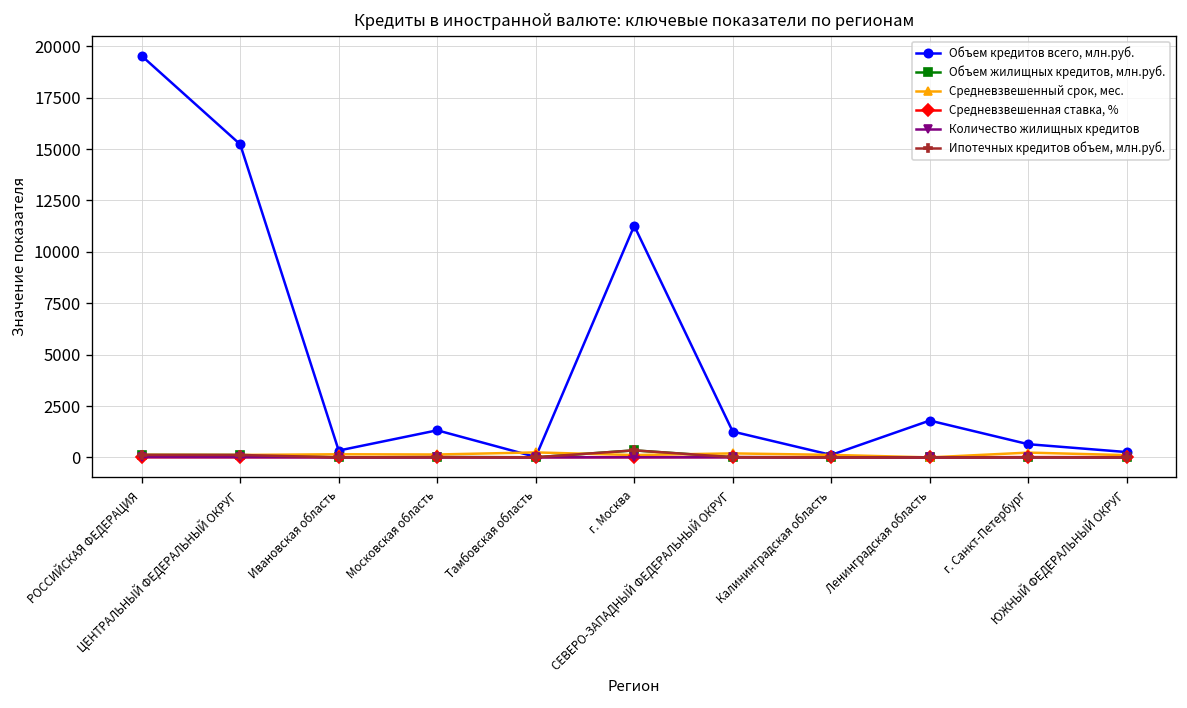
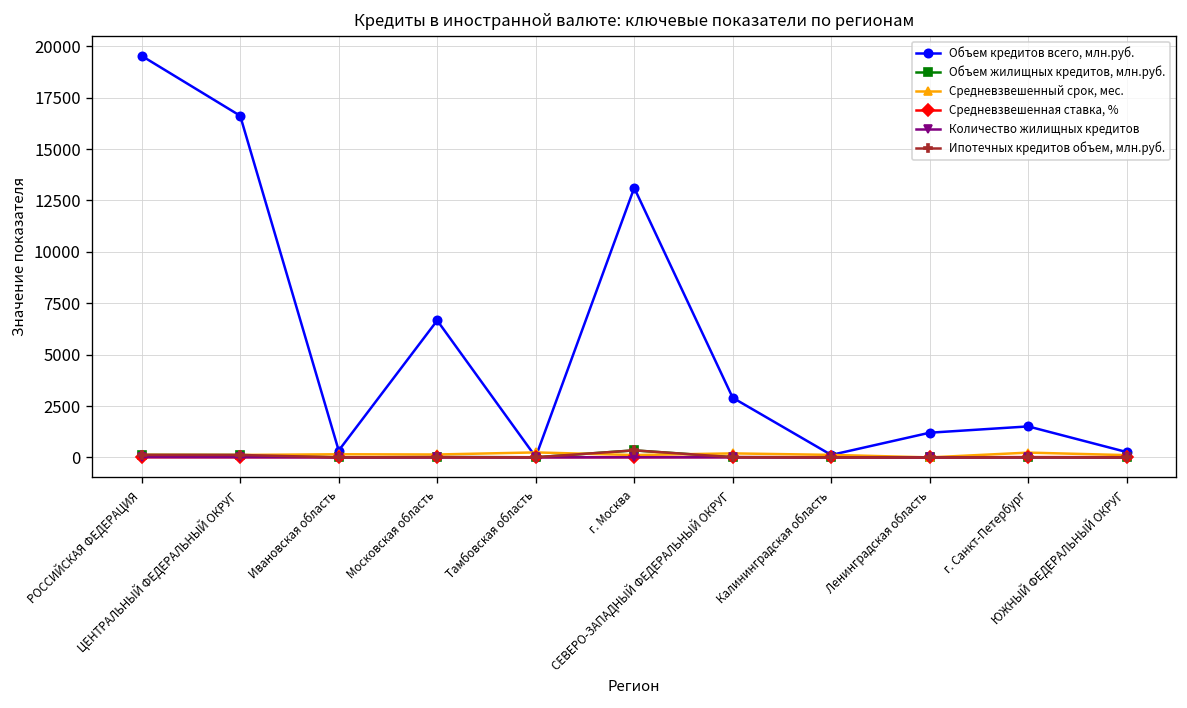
Объем кредитов всего, млн.руб., ЦЕНТРАЛЬНЫЙ ФЕДЕРАЛЬНЫЙ ОКРУГ: 15200 -> 16600
Объем кредитов всего, млн.руб., Московская область: 1300 -> 6700
Объем кредитов всего, млн.руб., г. Москва: 11300 -> 13100
Объем кредитов всего, млн.руб., СЕВЕРО-ЗАПАДНЫЙ ФЕДЕРАЛЬНЫЙ ОКРУГ: 1300 -> 2900
Объем кредитов всего, млн.руб., Ленинградская область: 1800 -> 1200
Объем кредитов всего, млн.руб., г. Санкт-Петербург: 600 -> 1500
